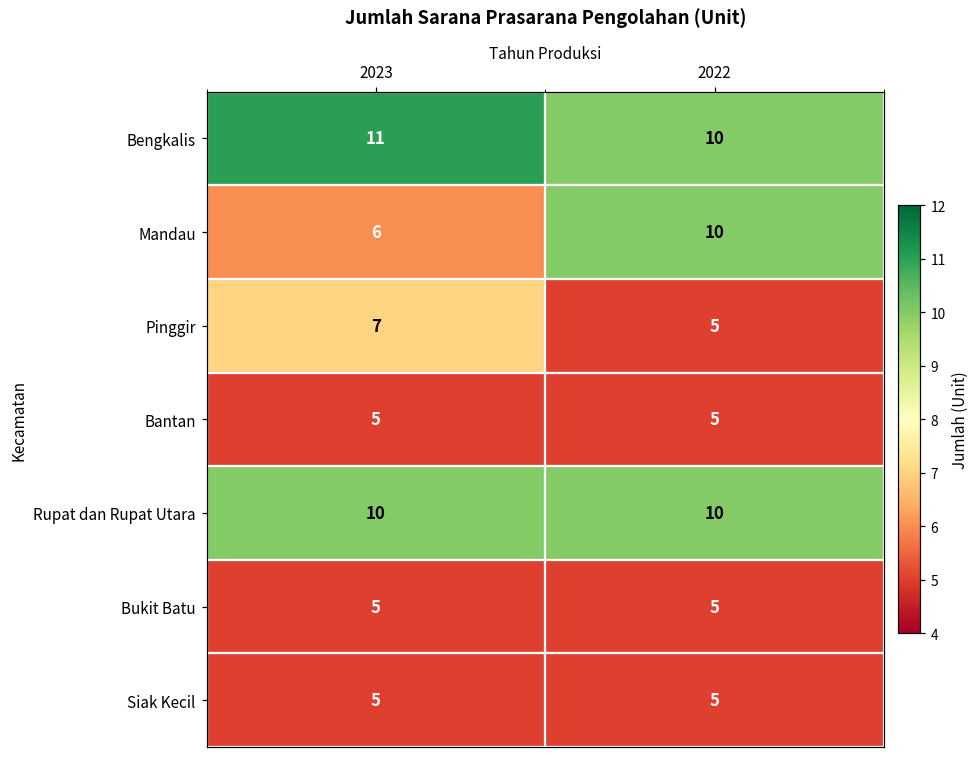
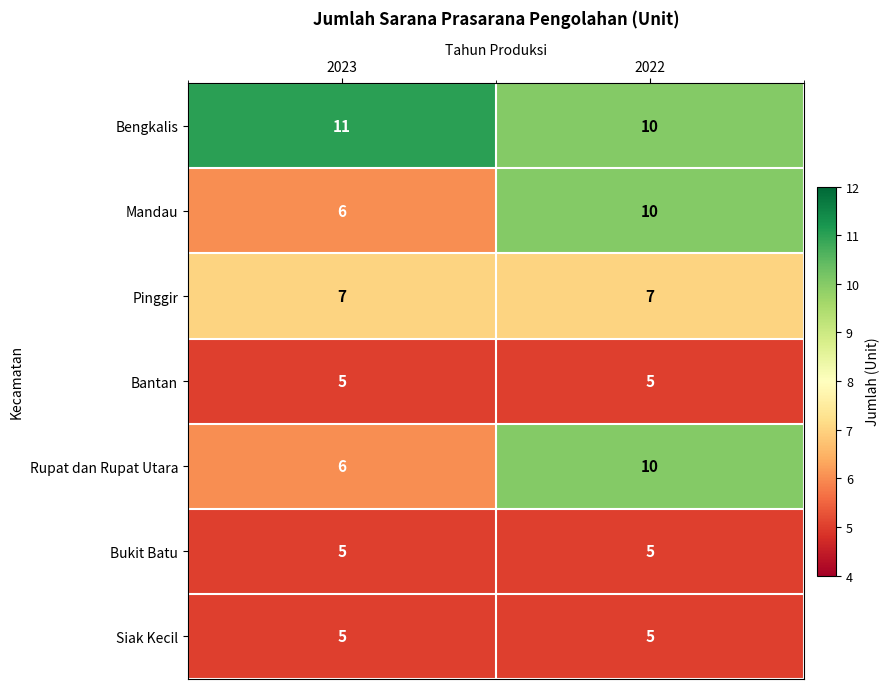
Pinggir, 2022: 5 -> 7
Rupat dan Rupat Utara, 2023: 10 -> 6
